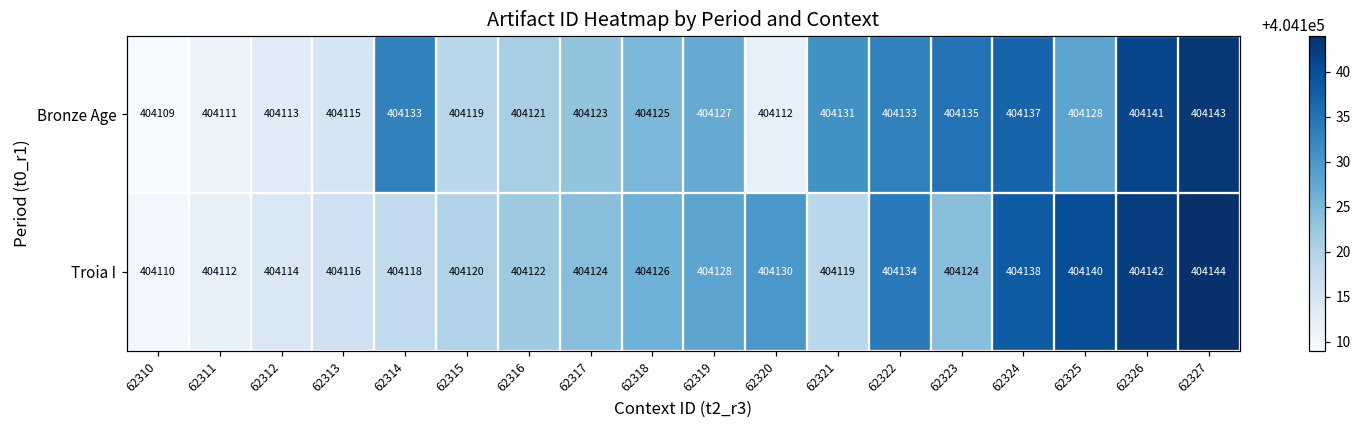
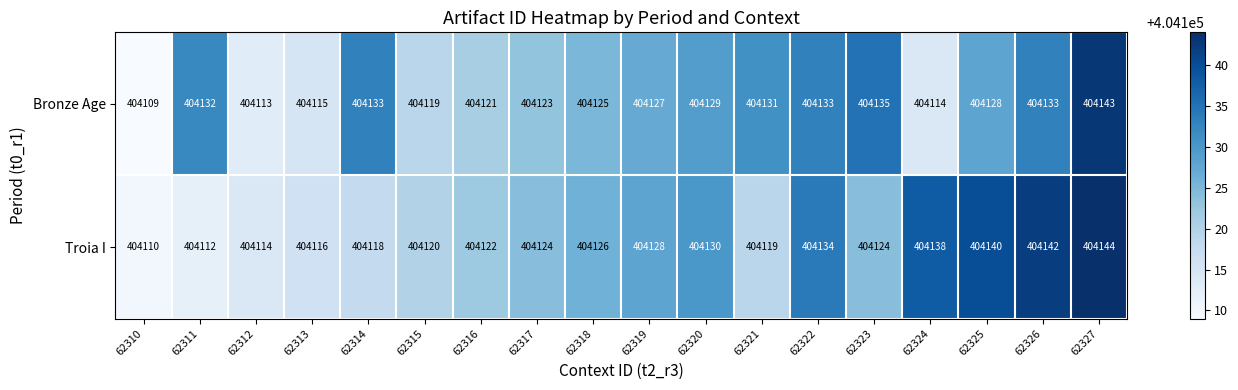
Bronze Age, 62311: 404111 -> 404132
Bronze Age, 62320: 404112 -> 404129
Bronze Age, 62324: 404137 -> 404114
Bronze Age, 62326: 404141 -> 404133
